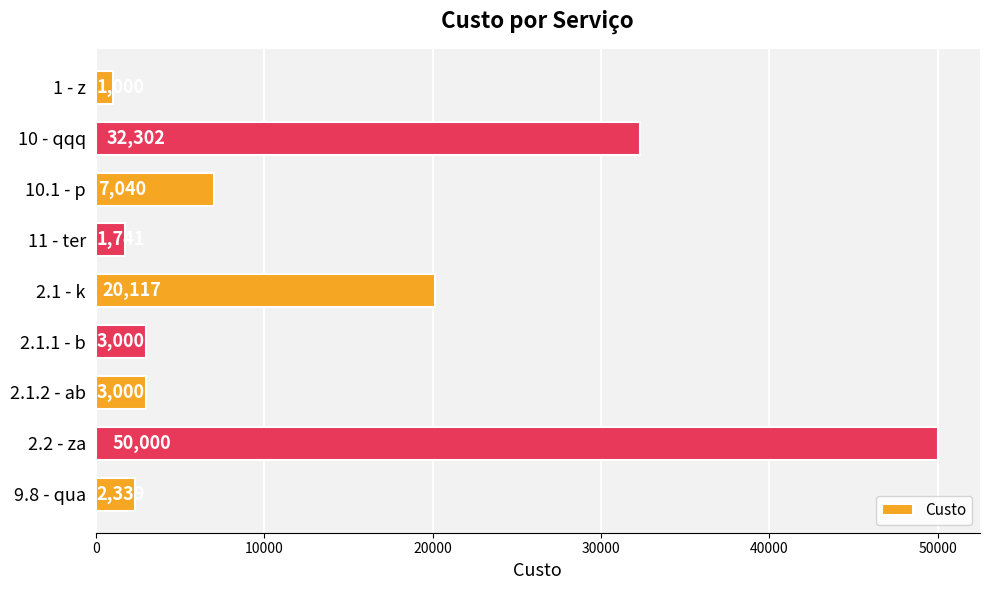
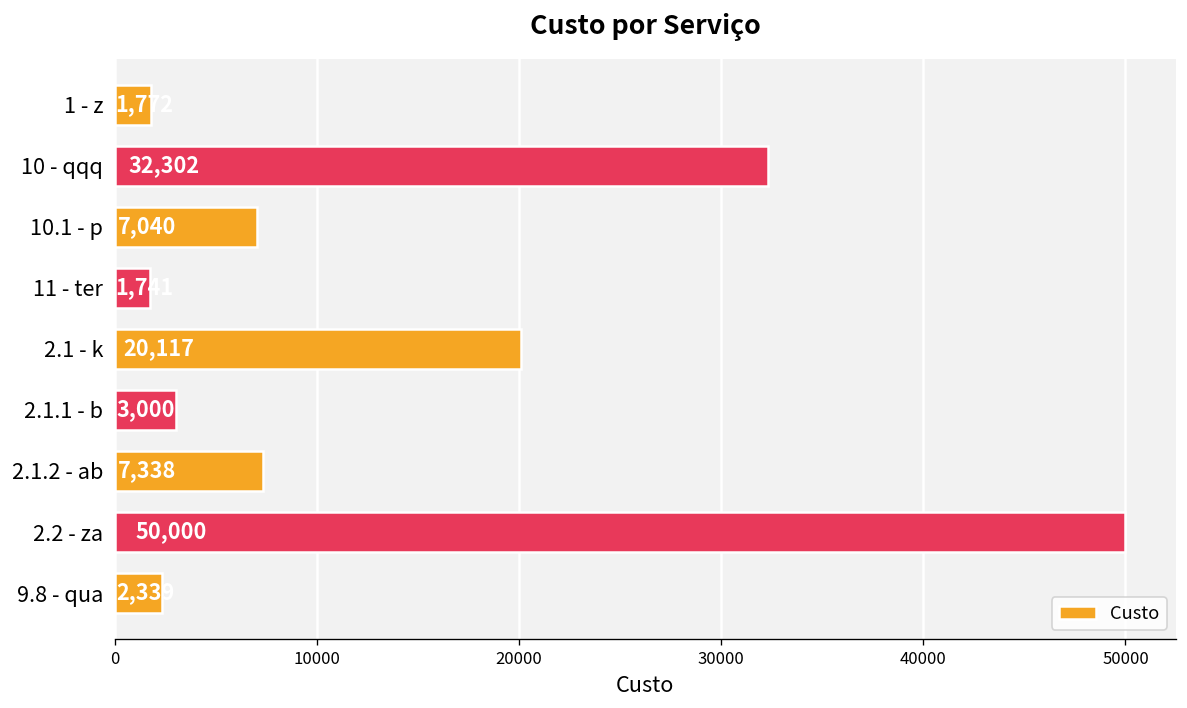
1 - z: 1000 -> 1800
2.1.2 - ab: 3,000 -> 7,338
